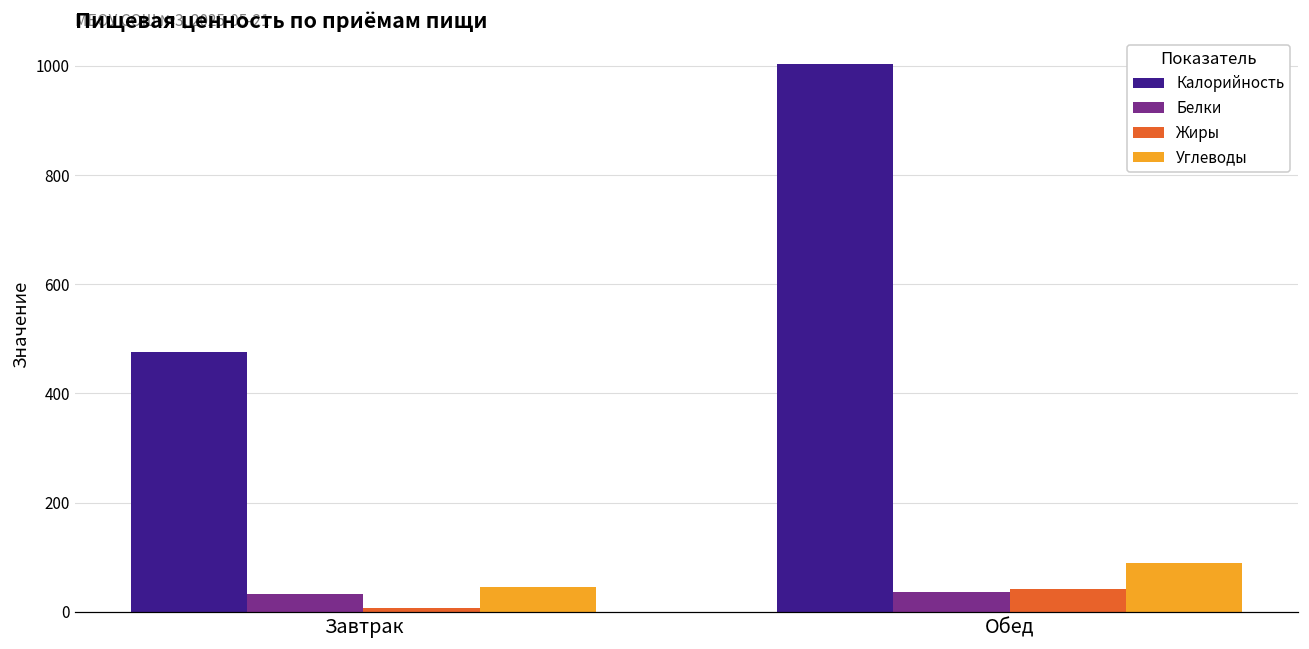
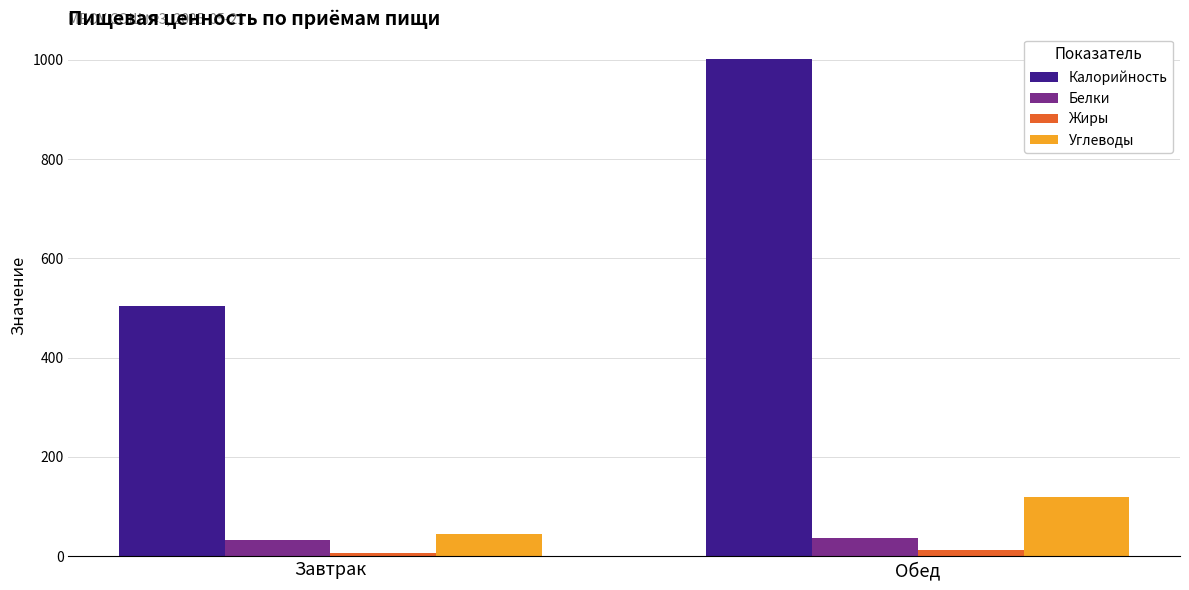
Калорийность, Завтрак: 480 -> 500
Жиры, Обед: 40 -> 10
Углеводы, Обед: 90 -> 120
